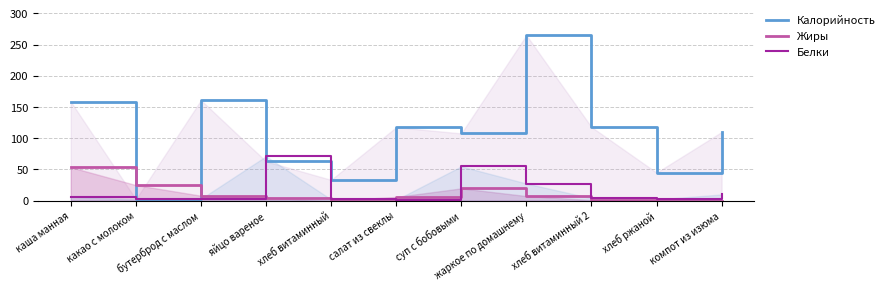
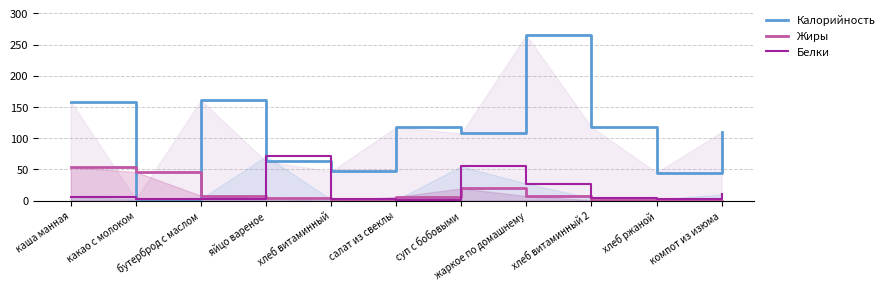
Жиры, какао с молоком: 30 -> 50
Калорийность, хлеб витаминный: 30 -> 50
